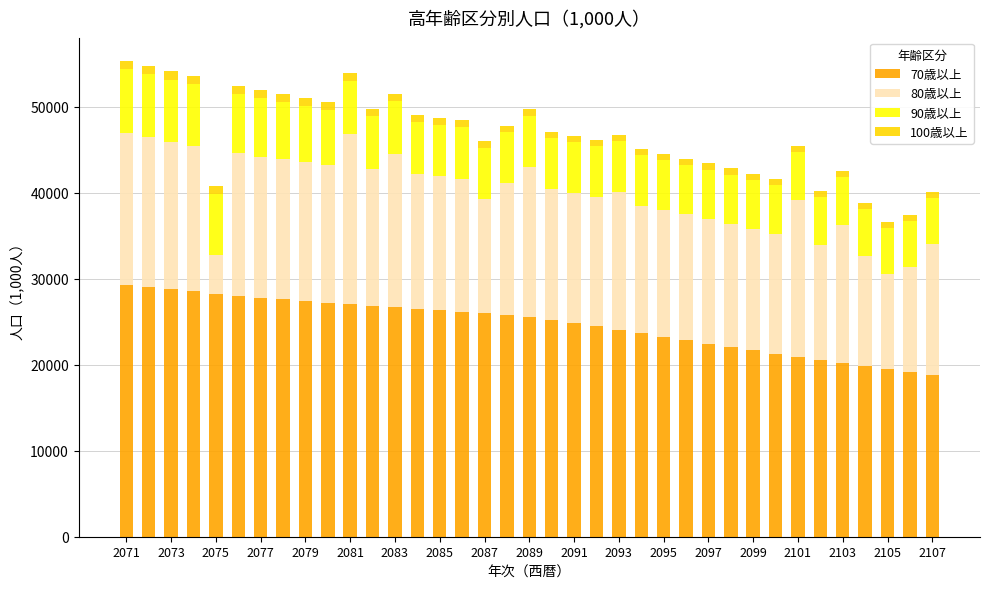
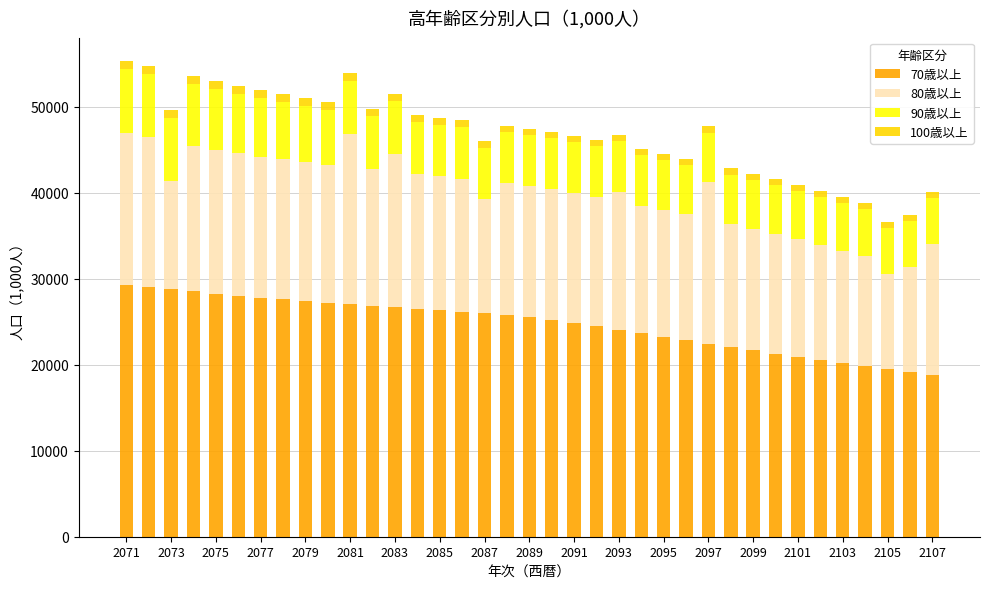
80歳以上, 2073: 17000 -> 13000
80歳以上, 2075: 5000 -> 17000
80歳以上, 2089: 18000 -> 15000
80歳以上, 2097: 15000 -> 19000
80歳以上, 2101: 18000 -> 14000
80歳以上, 2103: 16000 -> 13000
